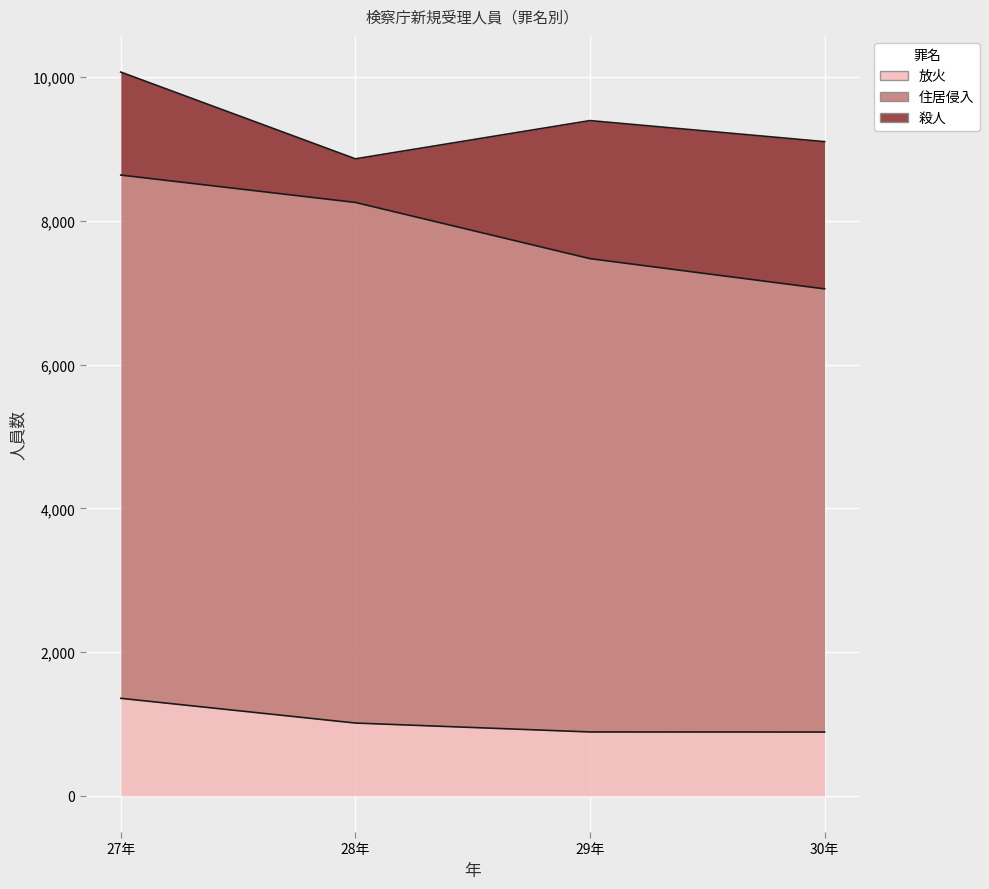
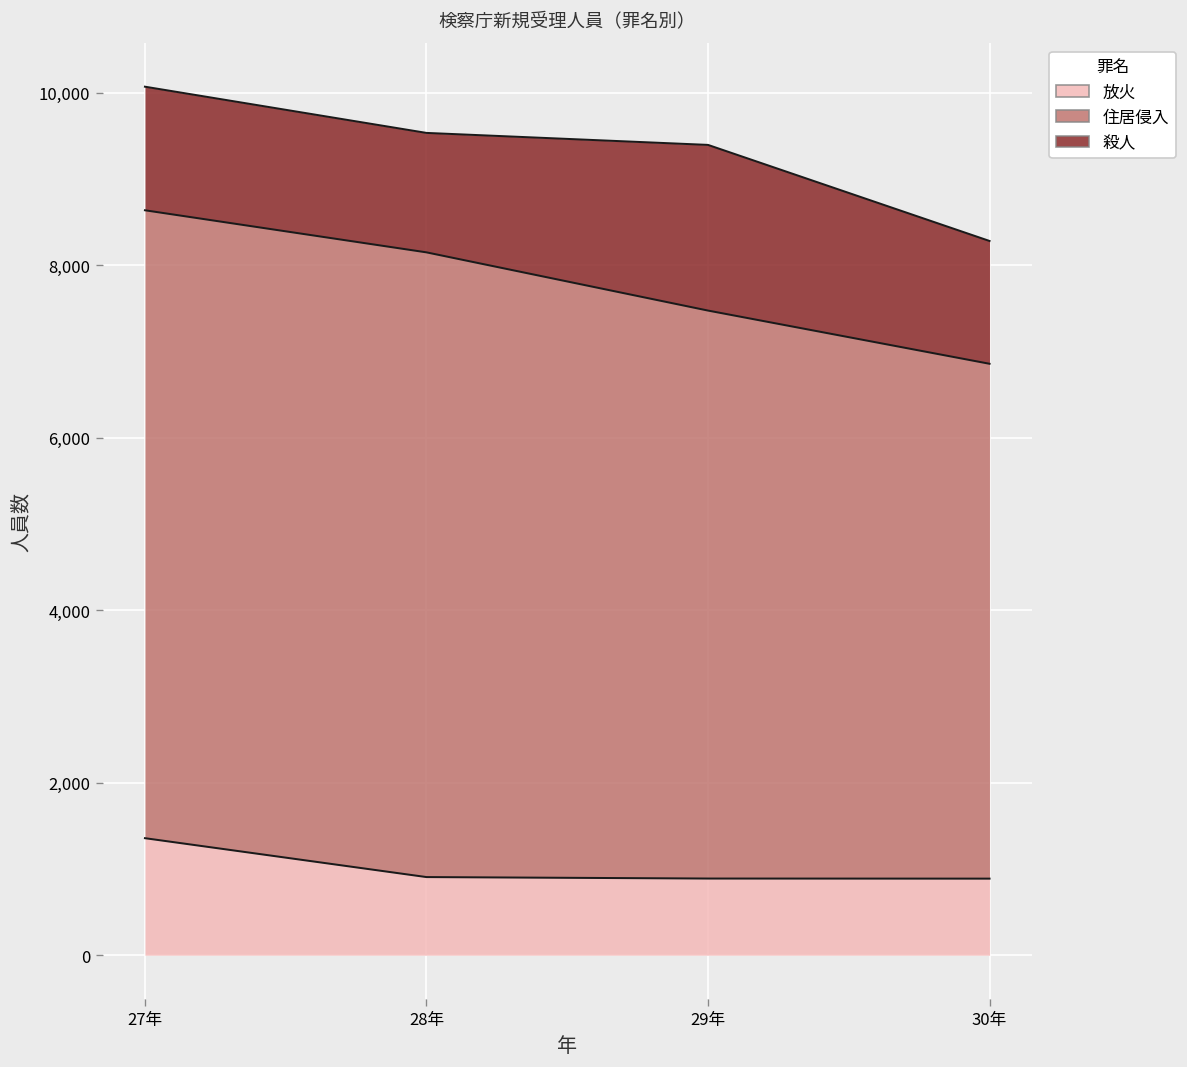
放火, 28年: 1,000 -> 900
殺人, 28年: 600 -> 1,400
住居侵入, 30年: 6,200 -> 6,000
殺人, 30年: 2,000 -> 1,400
